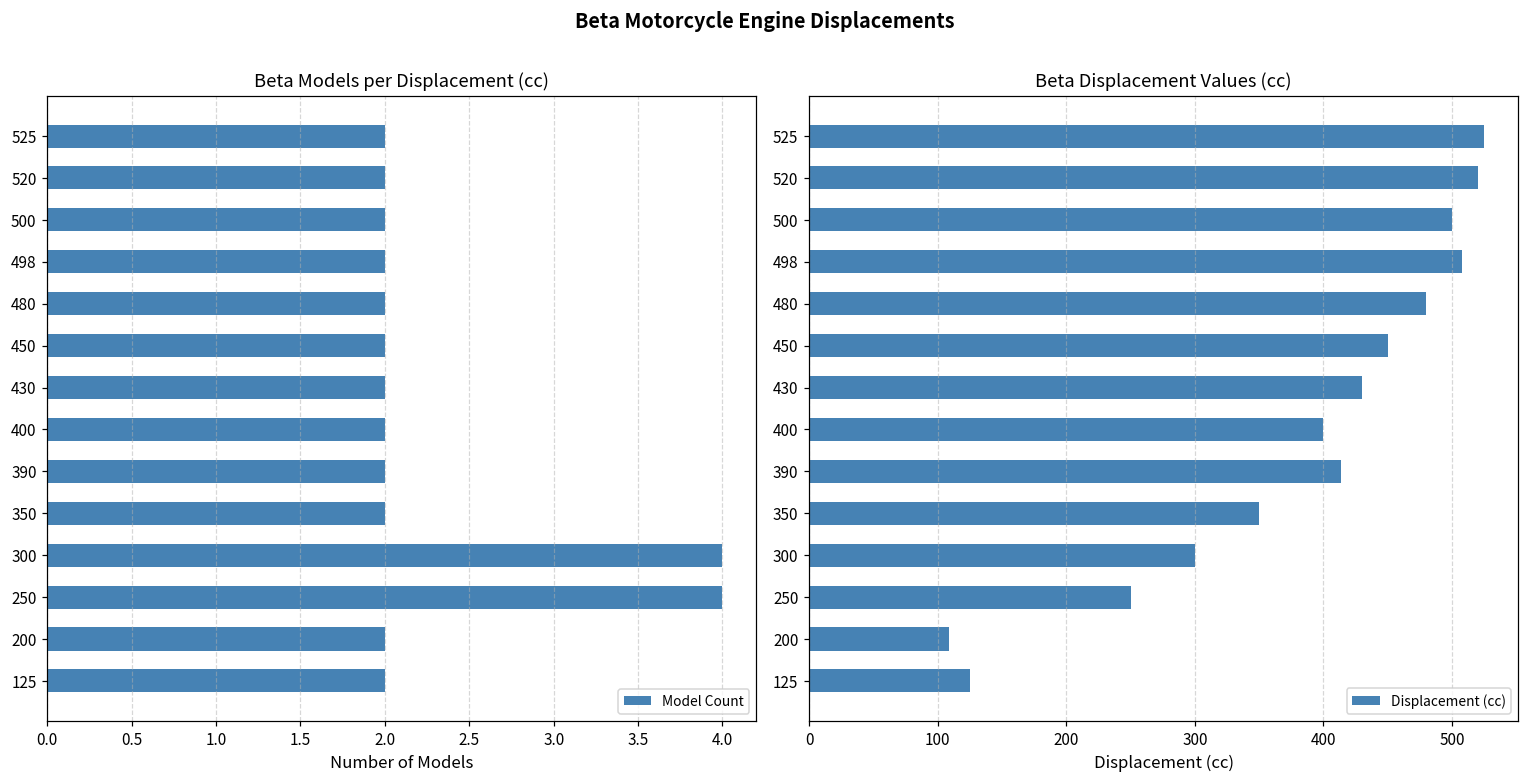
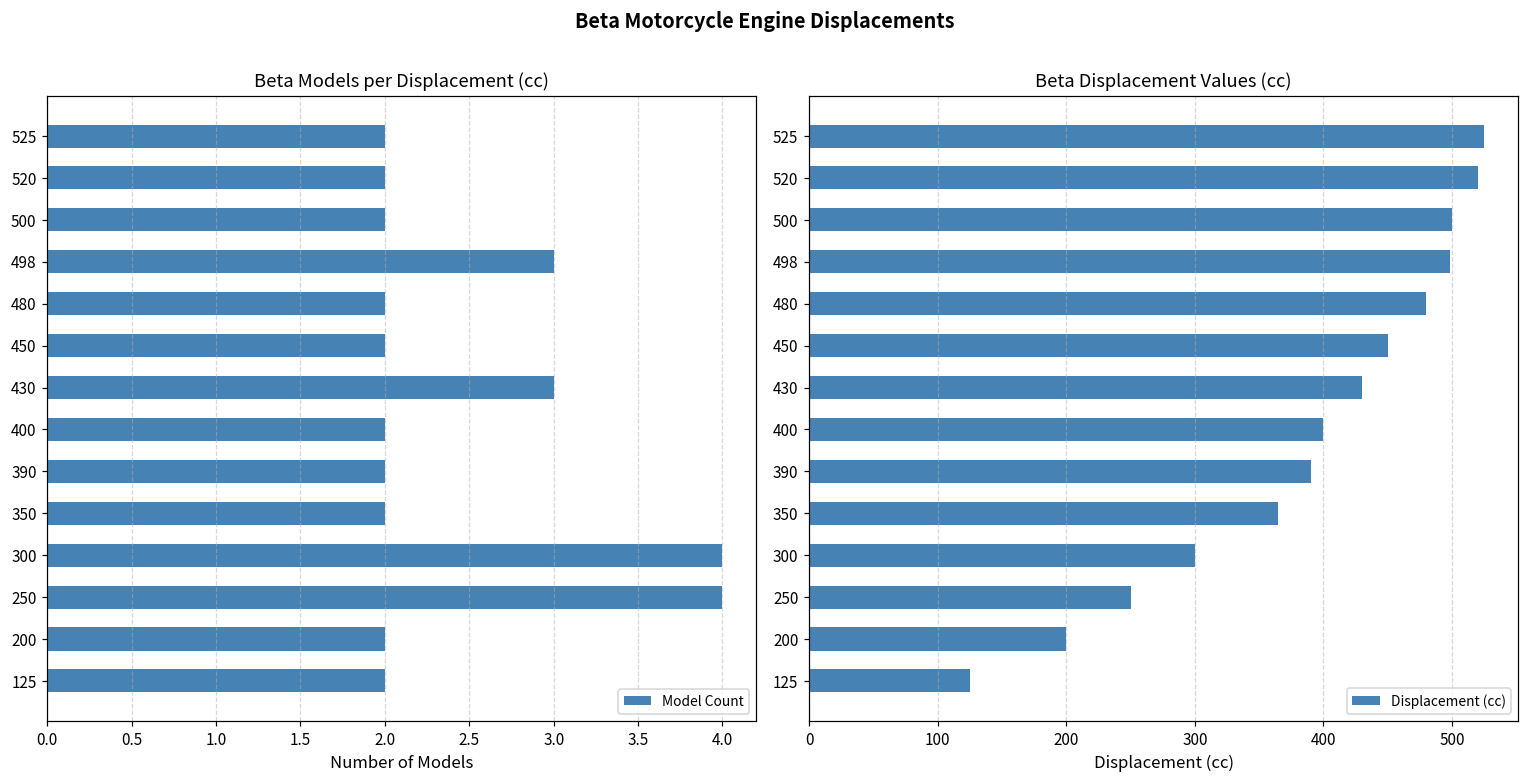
Beta Models per Displacement (cc), 498: 2 -> 3
Beta Models per Displacement (cc), 430: 2 -> 3
Beta Displacement Values (cc), 498: 508 -> 498
Beta Displacement Values (cc), 390: 414 -> 390
Beta Displacement Values (cc), 350: 350 -> 365
Beta Displacement Values (cc), 200: 109 -> 200
